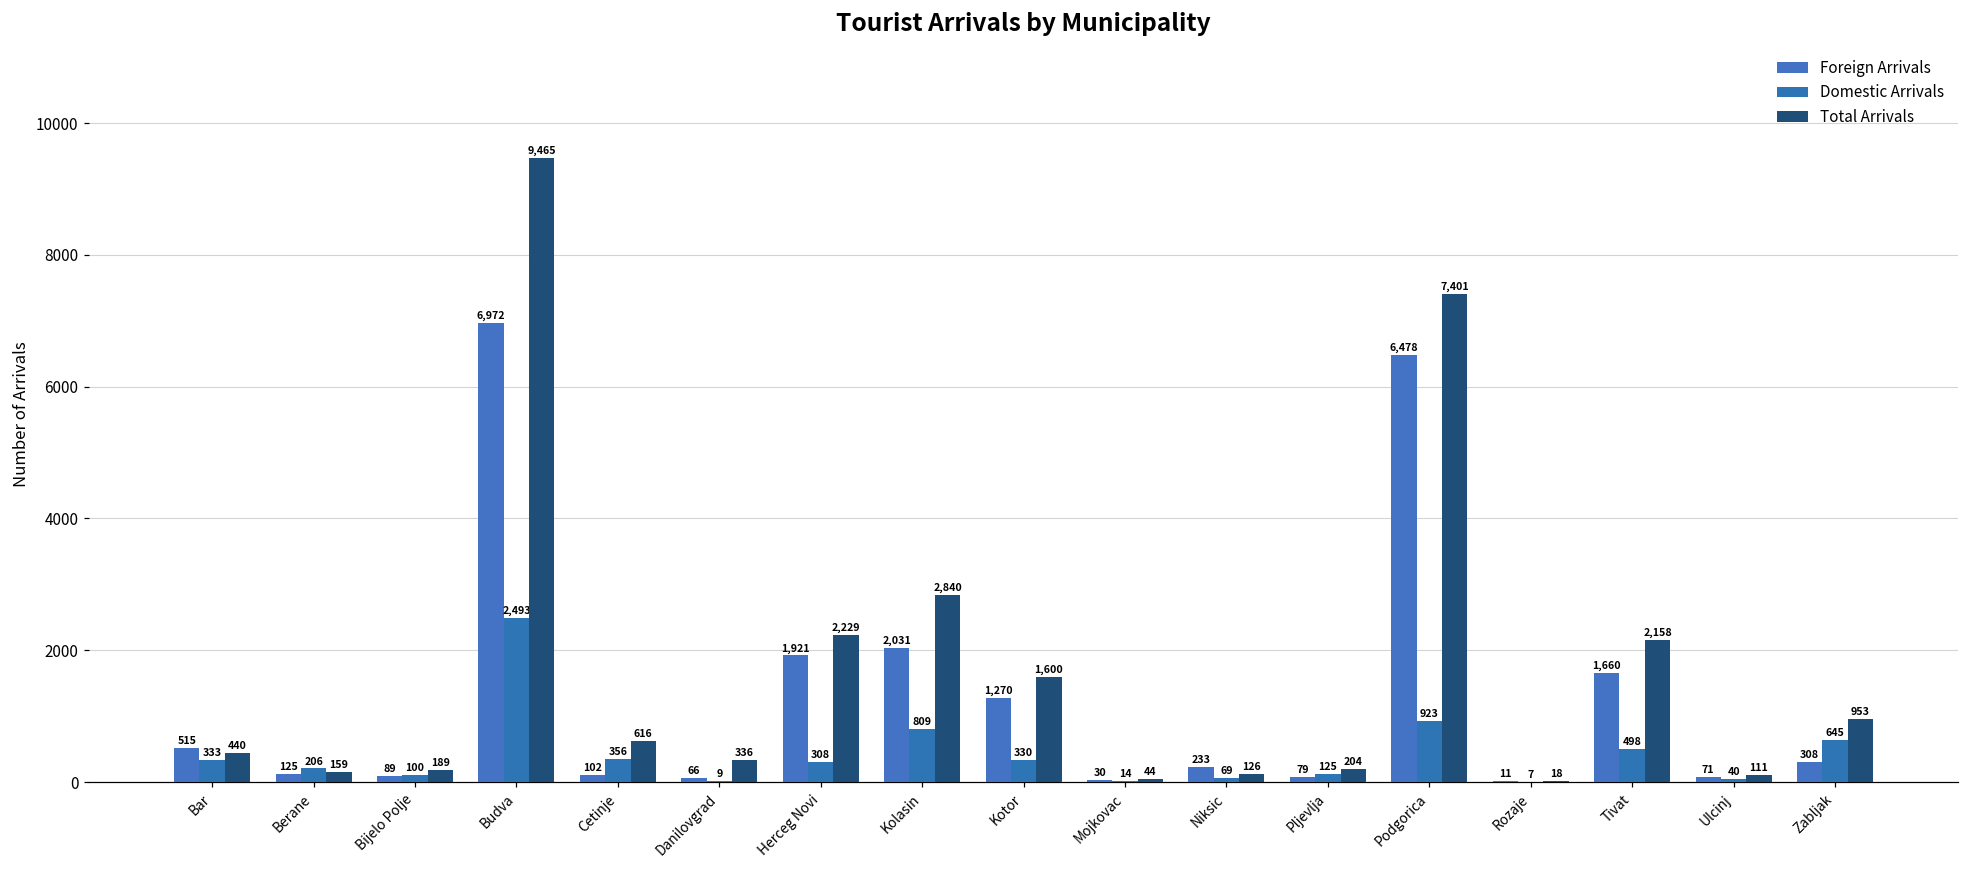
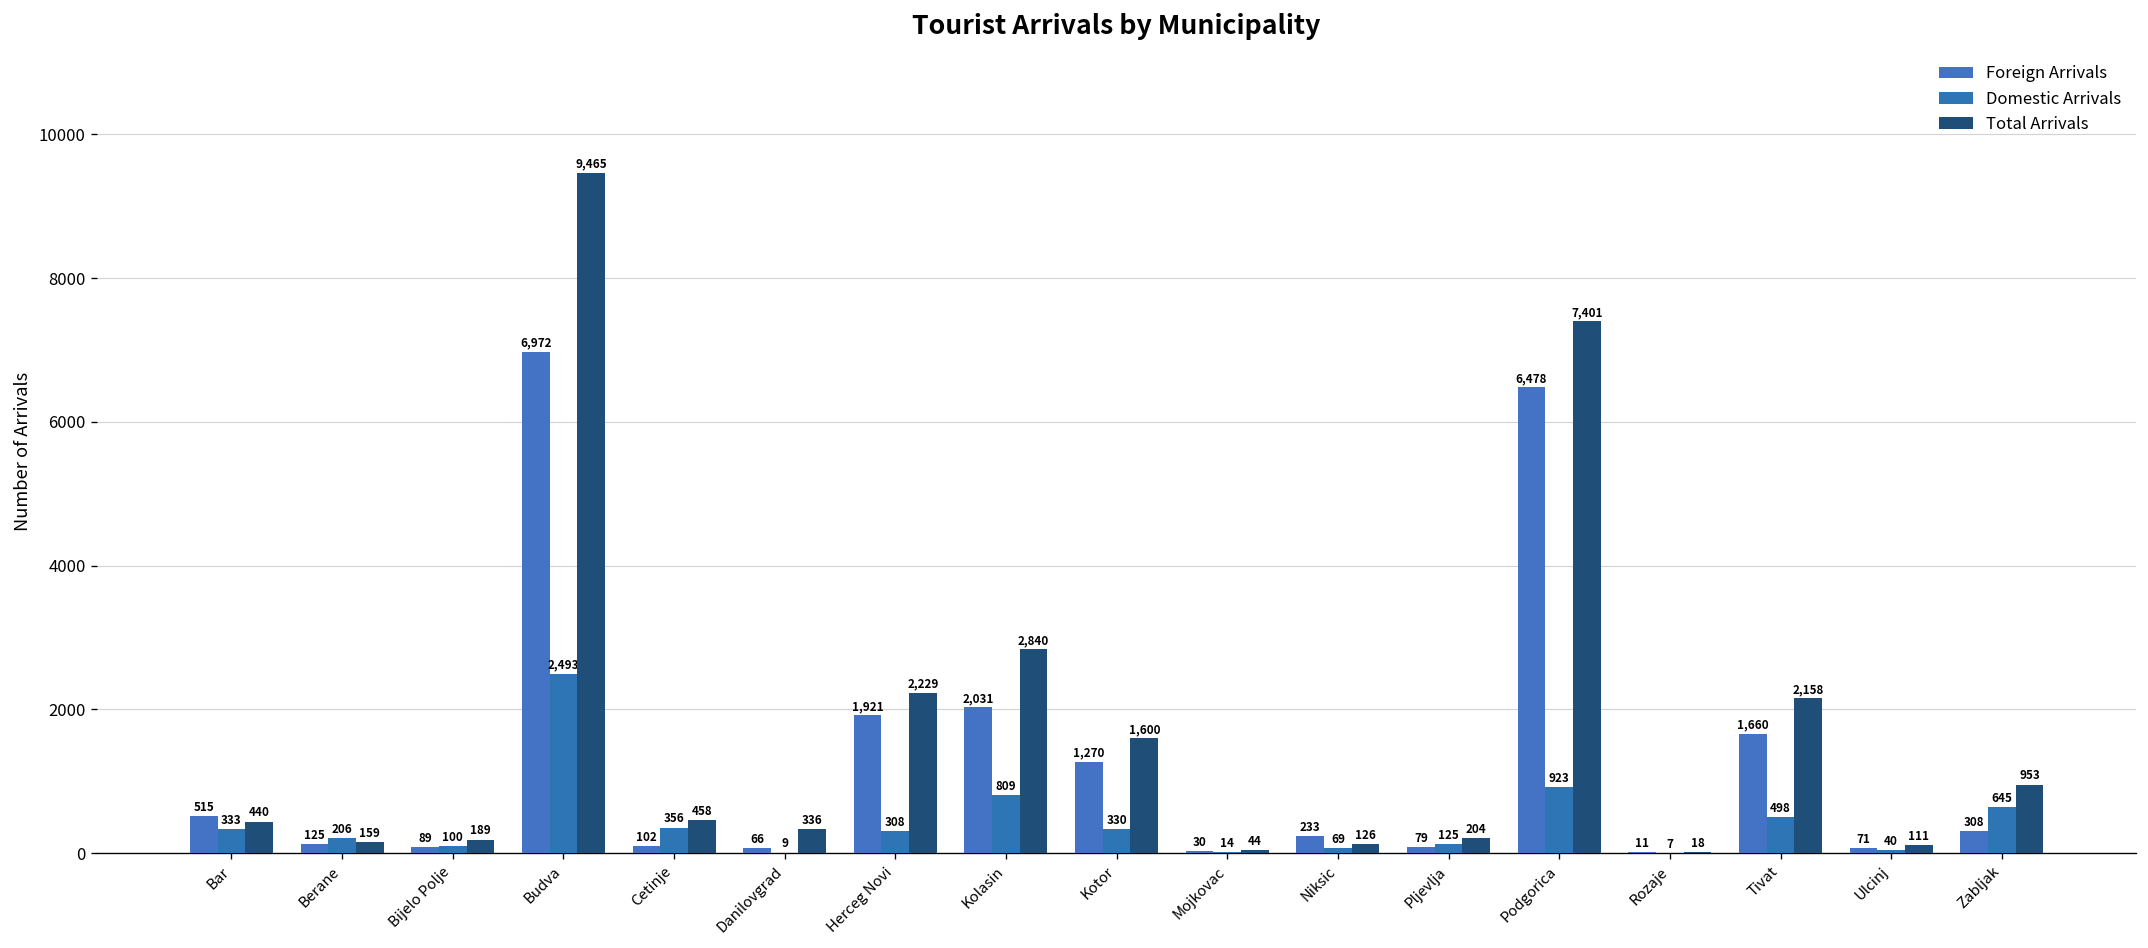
Total Arrivals, Cetinje: 616 -> 458
